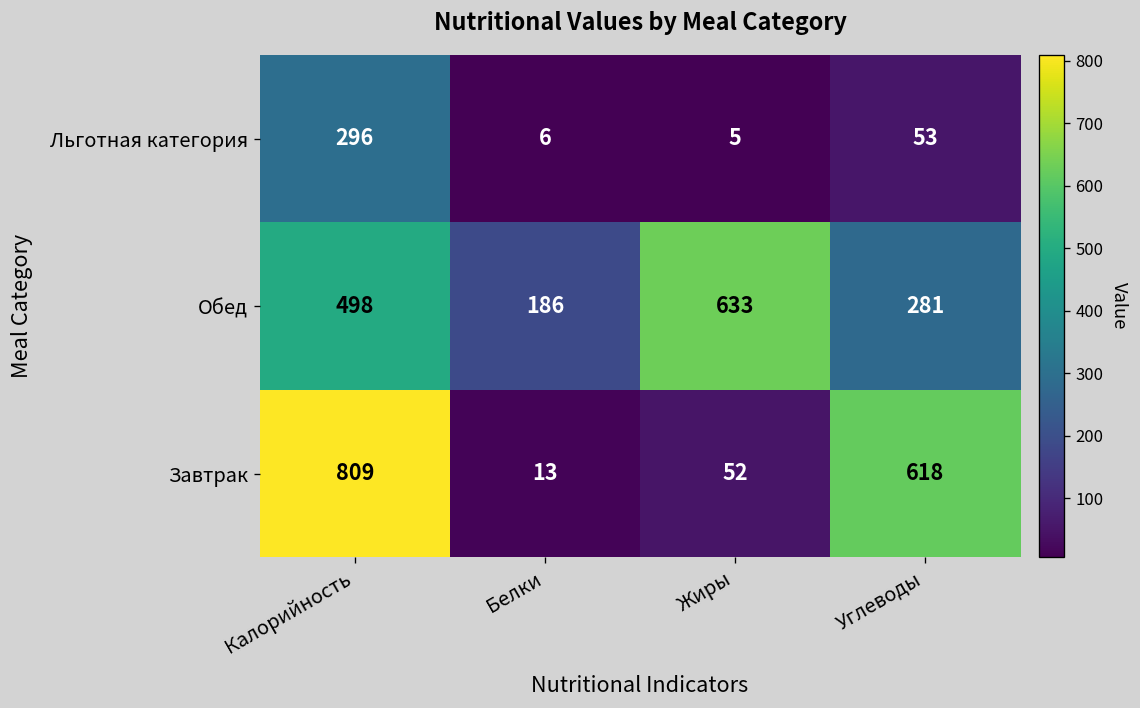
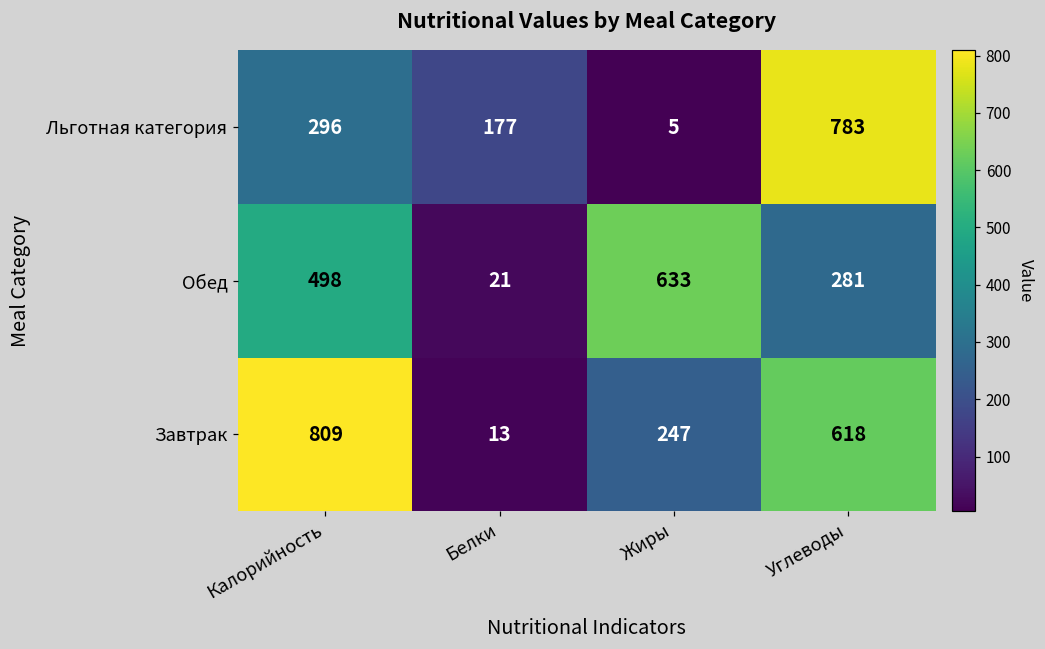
Льготная категория, Белки: 6 -> 177
Льготная категория, Углеводы: 53 -> 783
Обед, Белки: 186 -> 21
Завтрак, Жиры: 52 -> 247
